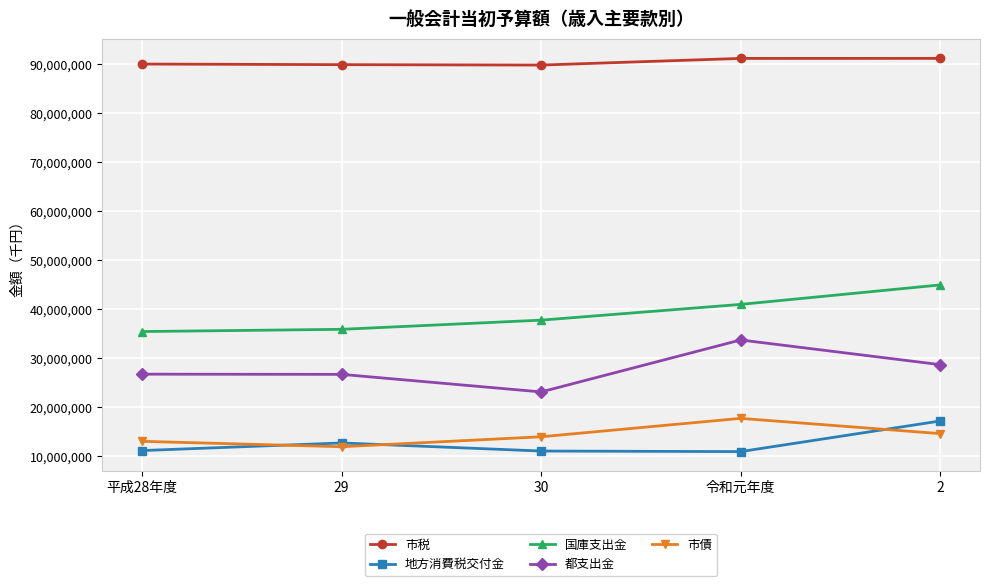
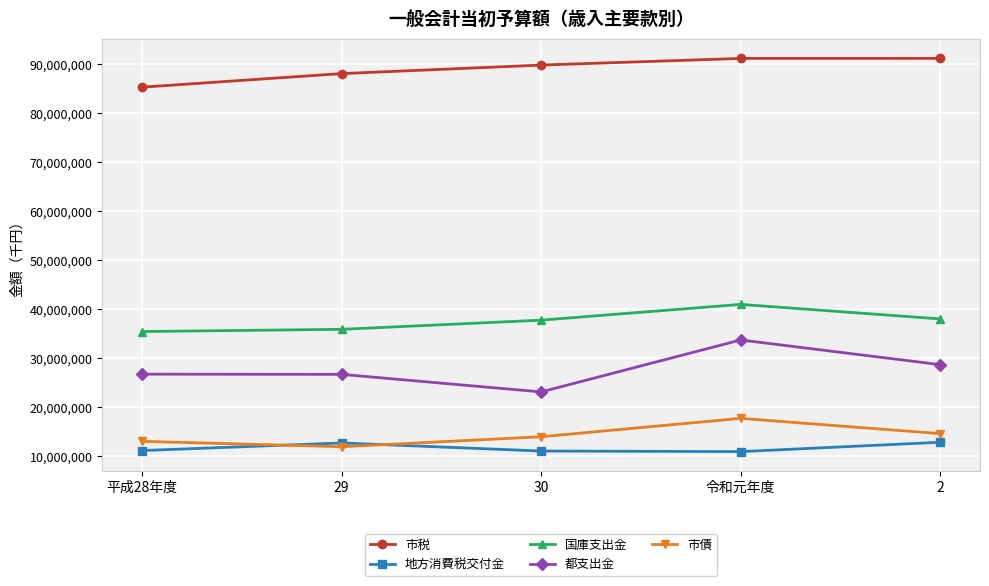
市税, 平成28年度: 90,000,000 -> 85,000,000
市税, 29: 90,000,000 -> 88,000,000
地方消費税交付金, 2: 17,000,000 -> 13,000,000
国庫支出金, 2: 45,000,000 -> 38,000,000
